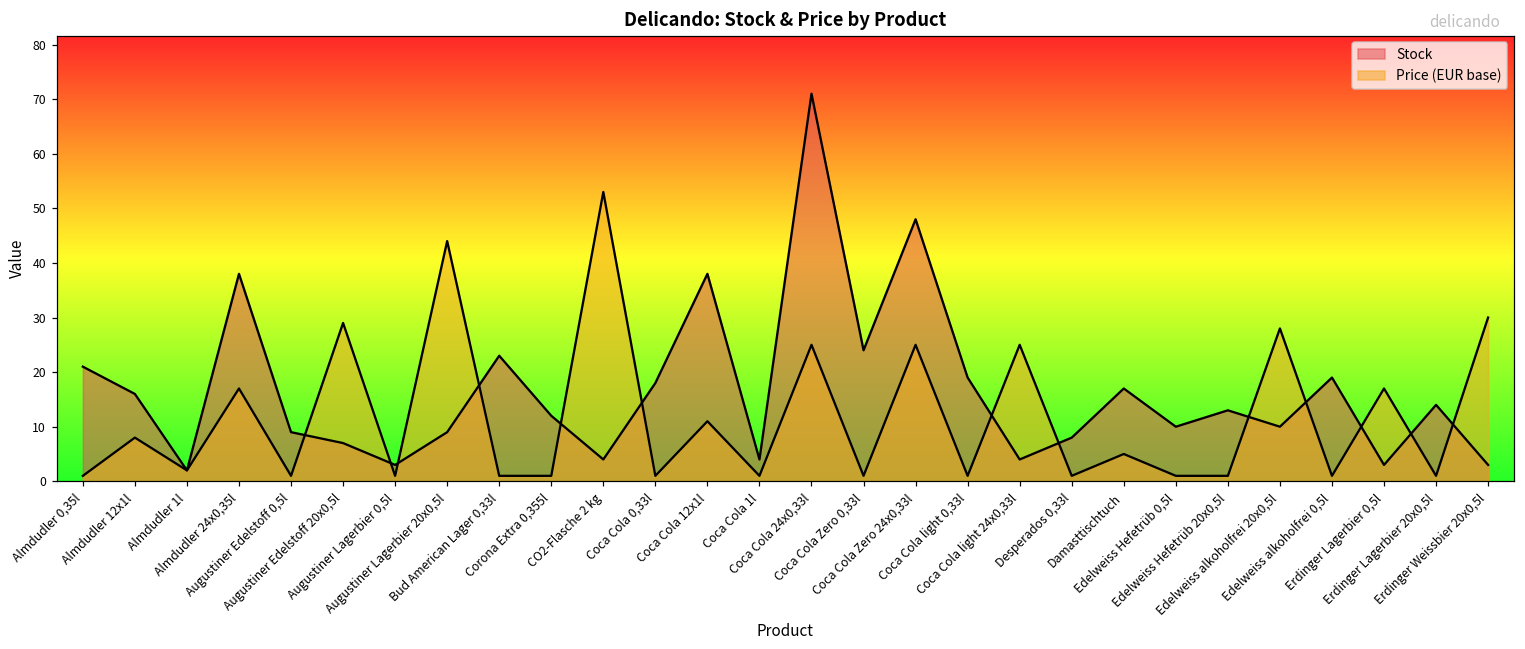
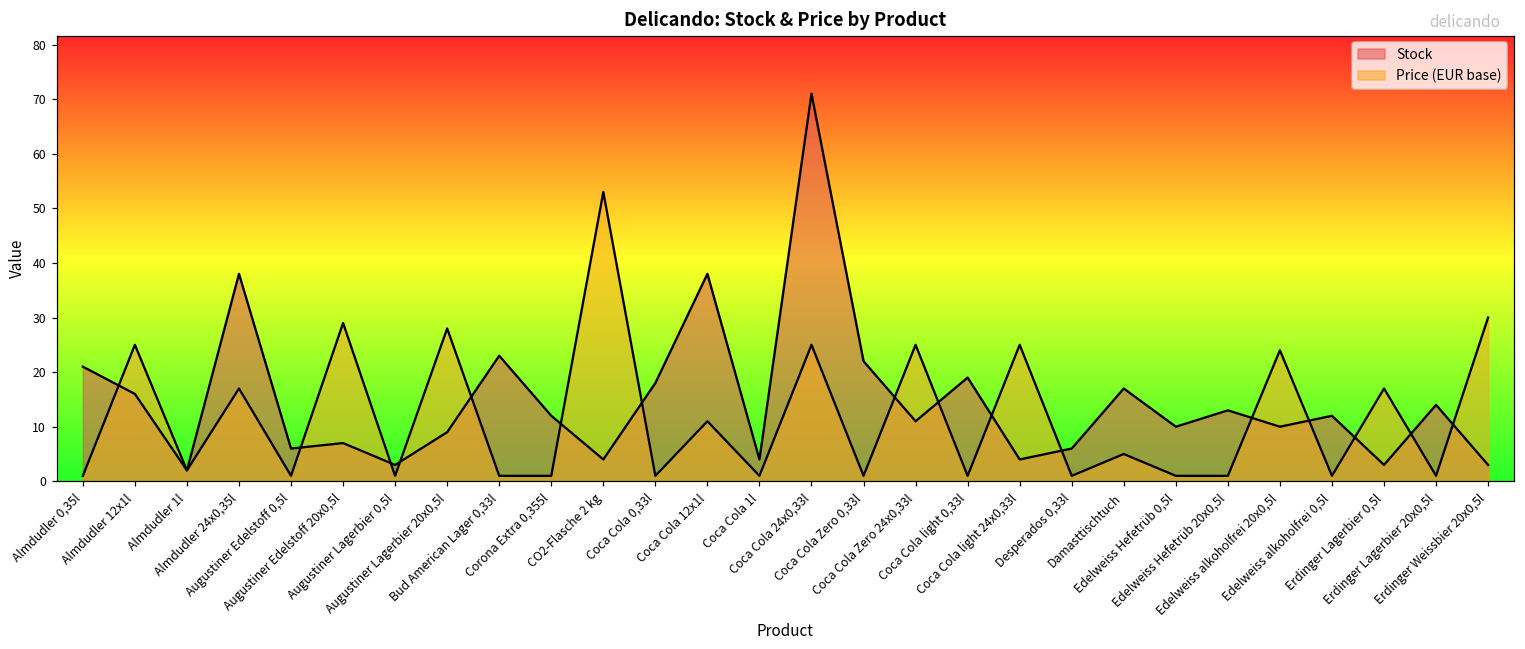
Price (EUR base), Almdudler 12x1l: 8 -> 25
Stock, Augustiner Edelstoff 0,5l: 9 -> 6
Price (EUR base), Augustiner Lagerbier 20x0,5l: 44 -> 28
Stock, Coca Cola Zero 0,33l: 24 -> 22
Stock, Coca Cola Zero 24x0,33l: 48 -> 11
Stock, Desperados 0,33l: 8 -> 6
Price (EUR base), Edelweiss alkoholfrei 20x0,5l: 28 -> 24
Stock, Edelweiss alkoholfrei 0,5l: 19 -> 12
